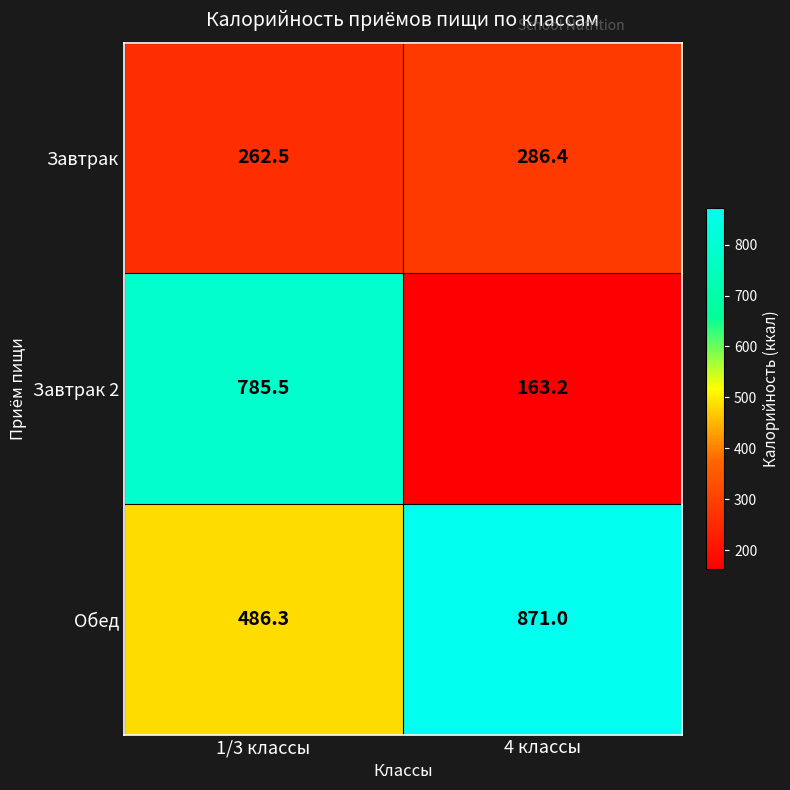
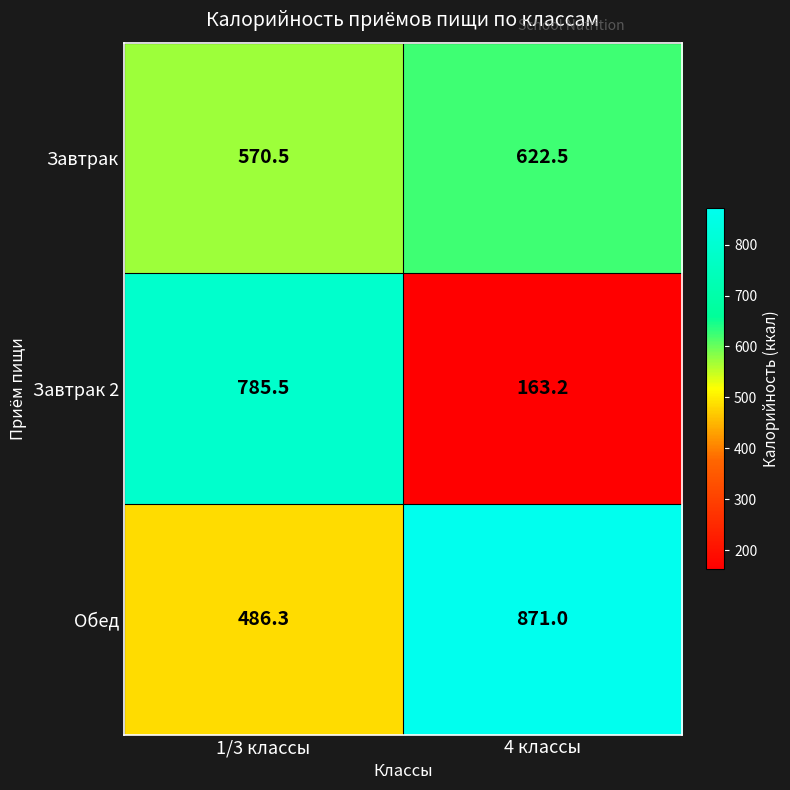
Завтрак, 1/3 классы: 262.5 -> 570.5
Завтрак, 4 классы: 286.4 -> 622.5
